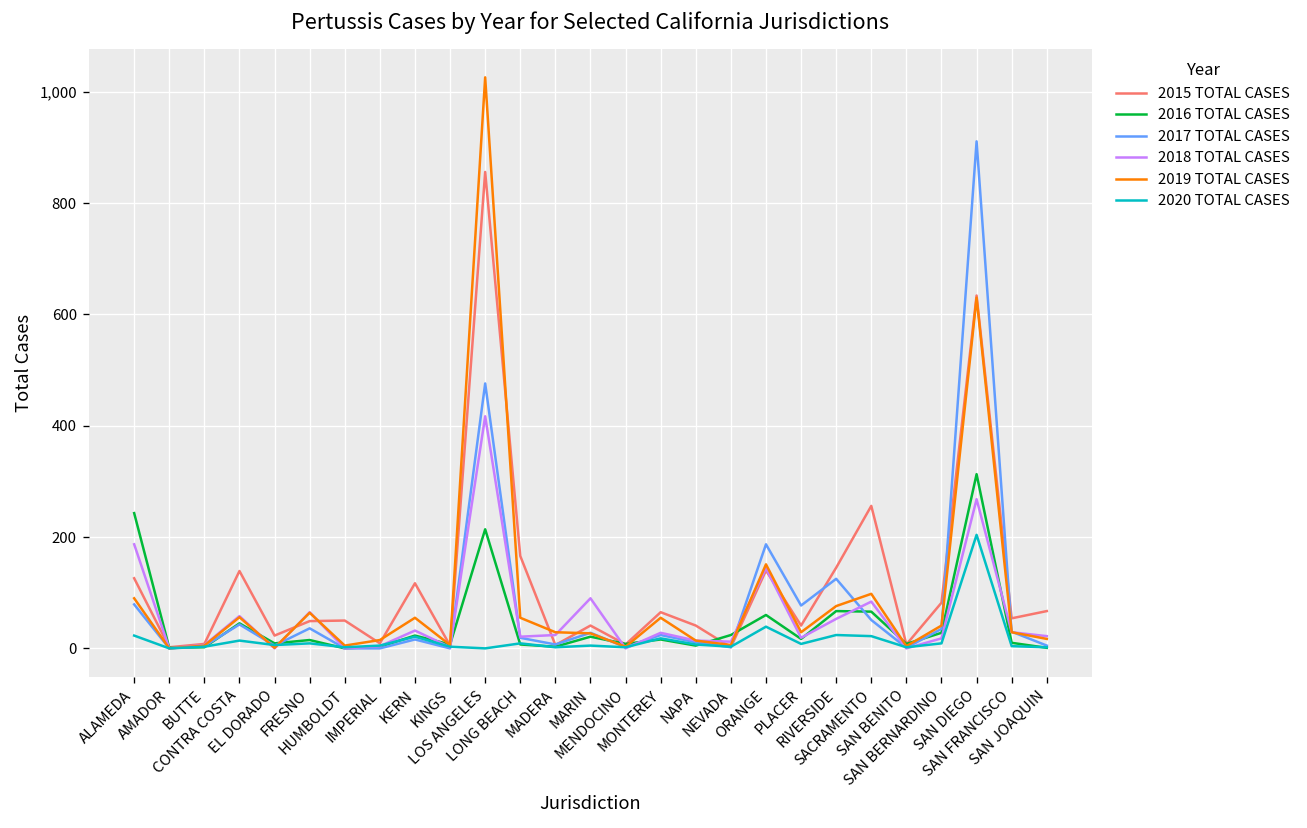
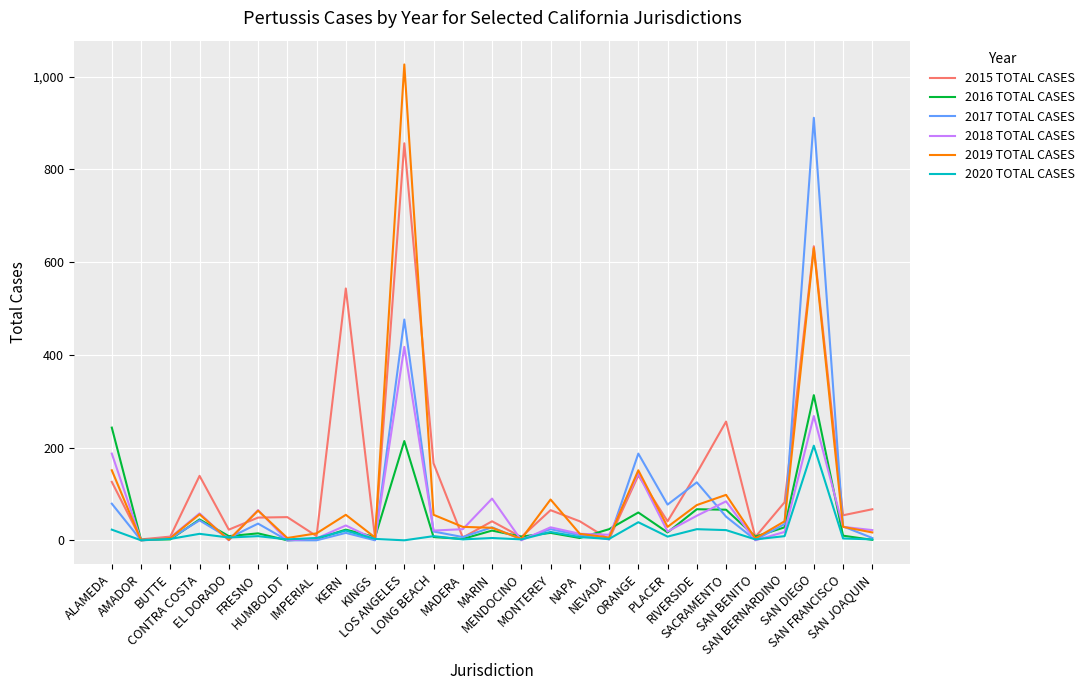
2019 TOTAL CASES, ALAMEDA: 90 -> 150
2015 TOTAL CASES, KERN: 120 -> 540
2019 TOTAL CASES, MONTEREY: 60 -> 90
